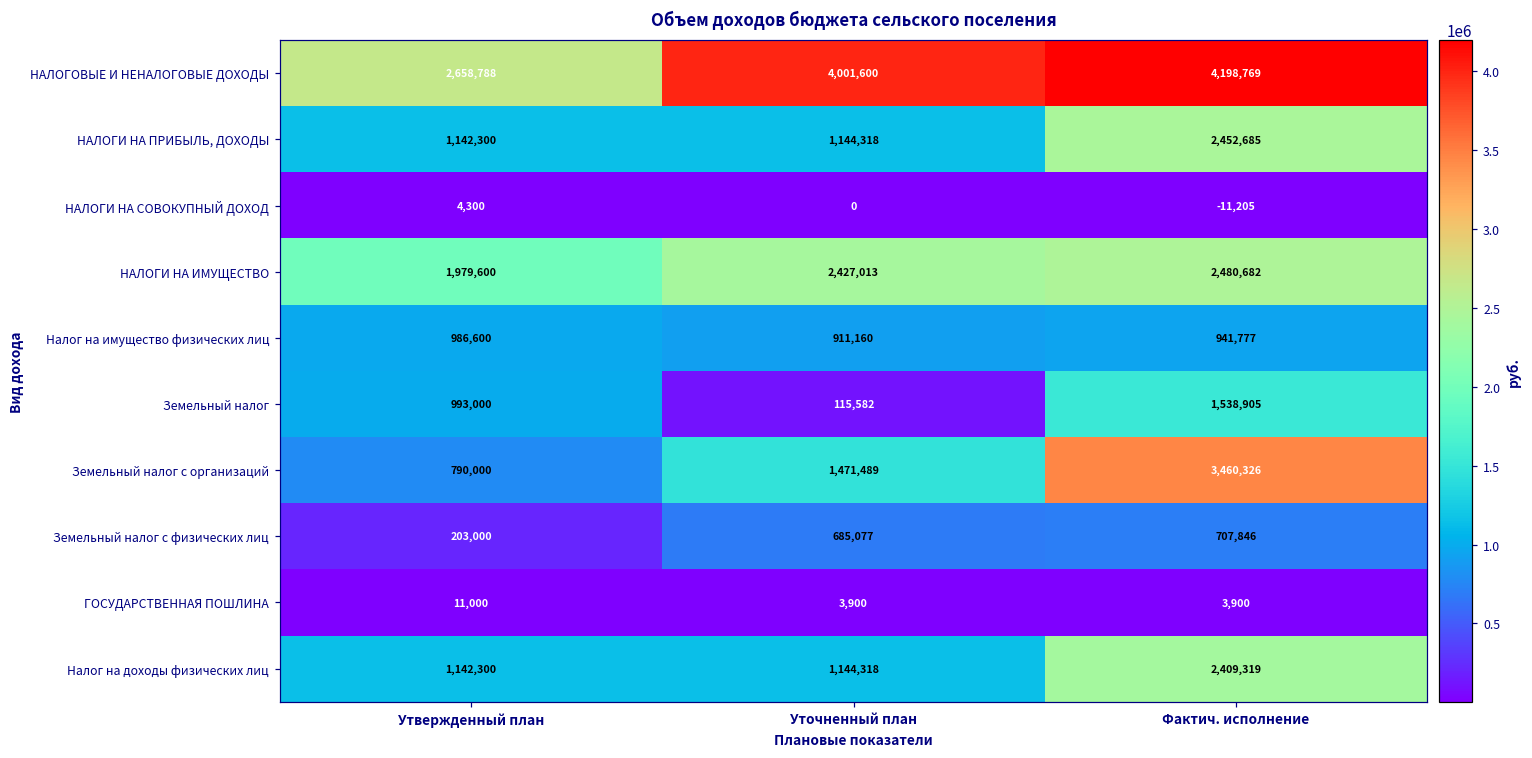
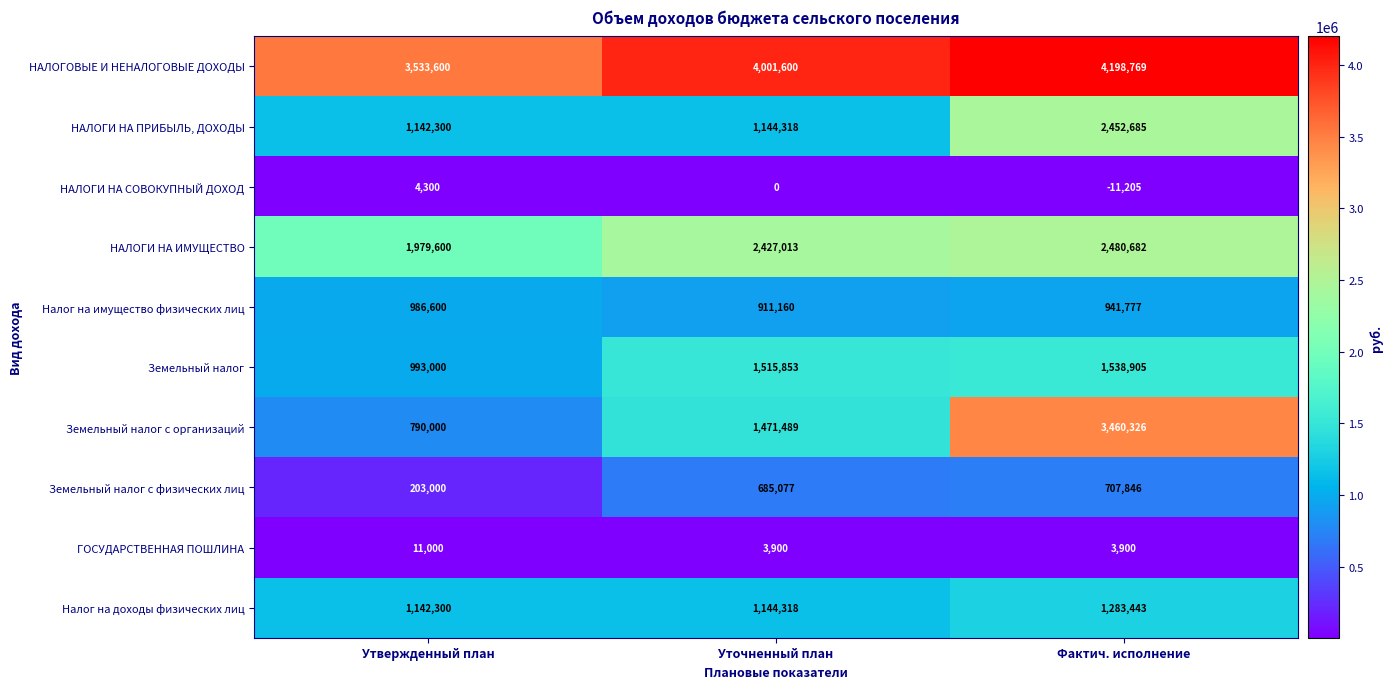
НАЛОГОВЫЕ И НЕНАЛОГОВЫЕ ДОХОДЫ, Утвержденный план: 2,658,788 -> 3,533,600
Земельный налог, Уточненный план: 115,582 -> 1,515,853
Налог на доходы физических лиц, Фактич. исполнение: 2,409,319 -> 1,283,443
